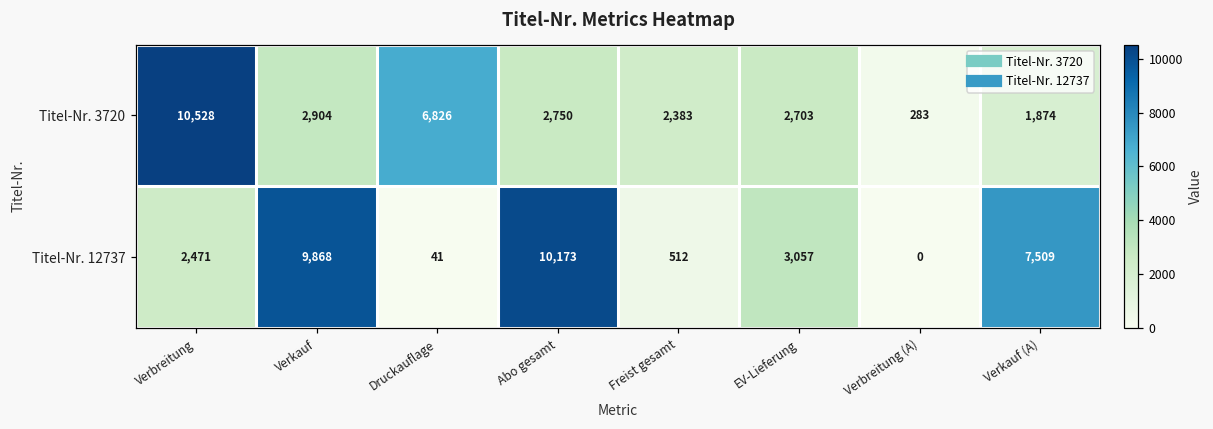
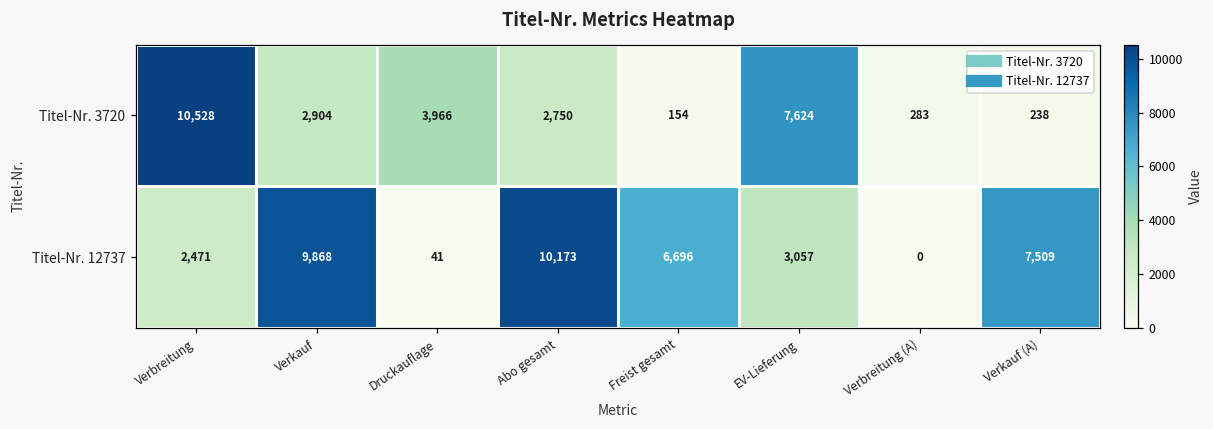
Titel-Nr. 3720, Druckauflage: 6,826 -> 3,966
Titel-Nr. 3720, Freist gesamt: 2,383 -> 154
Titel-Nr. 3720, EV-Lieferung: 2,703 -> 7,624
Titel-Nr. 3720, Verkauf (A): 1,874 -> 238
Titel-Nr. 12737, Freist gesamt: 512 -> 6,696
